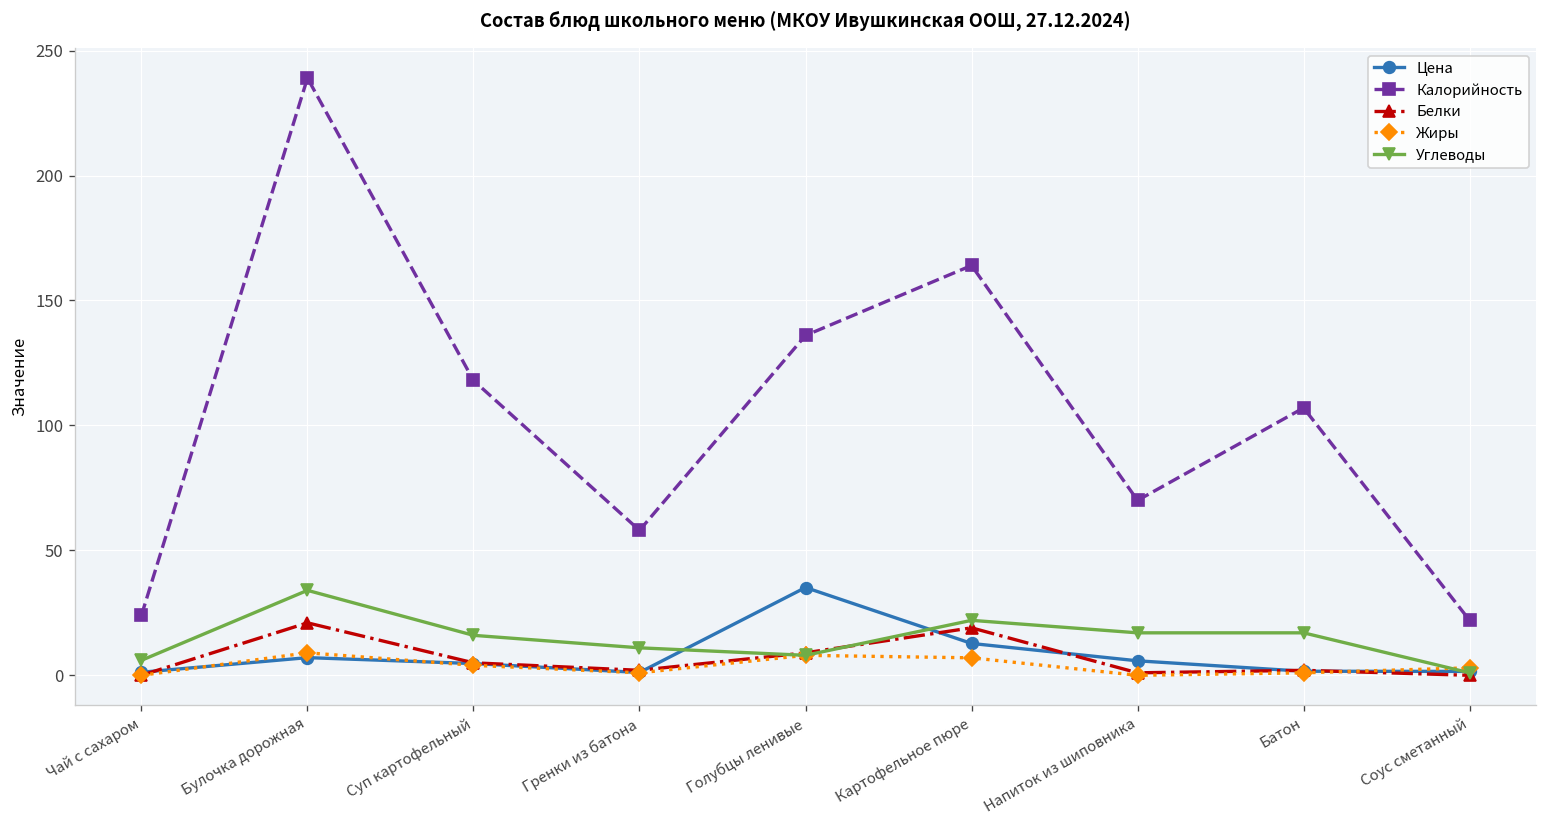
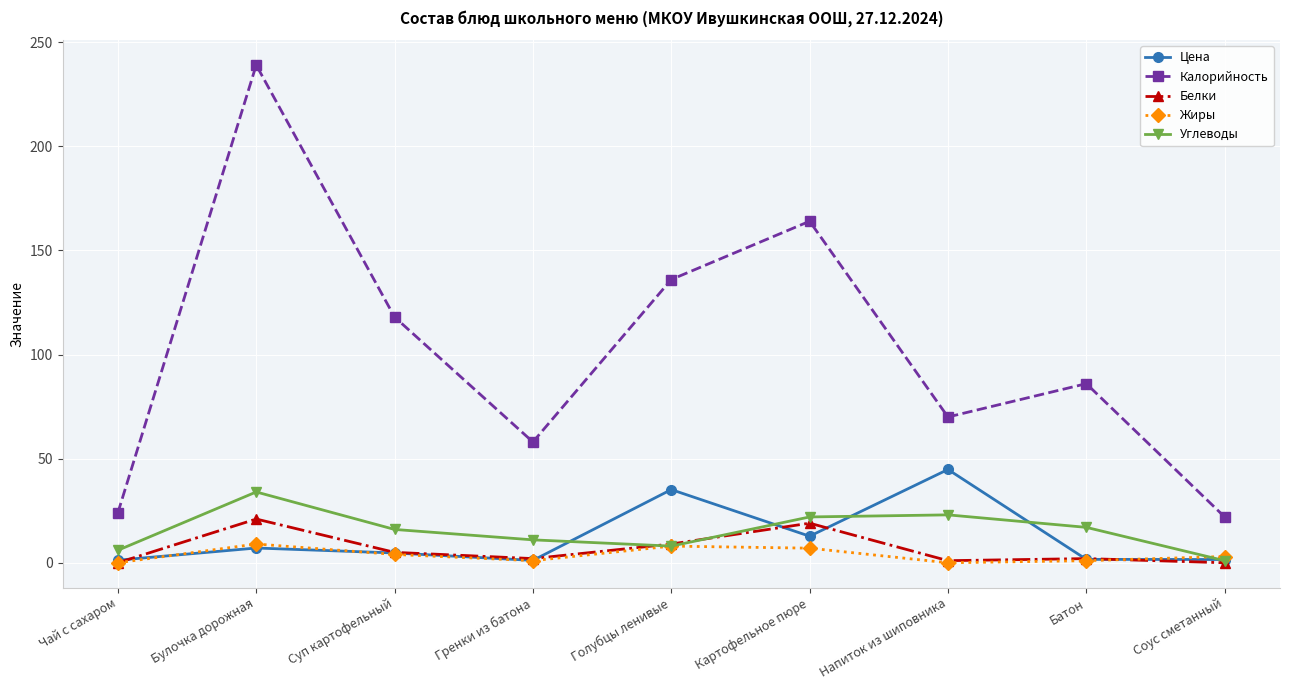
Цена, Напиток из шиповника: 6 -> 45
Углеводы, Напиток из шиповника: 17 -> 23
Калорийность, Батон: 107 -> 86
